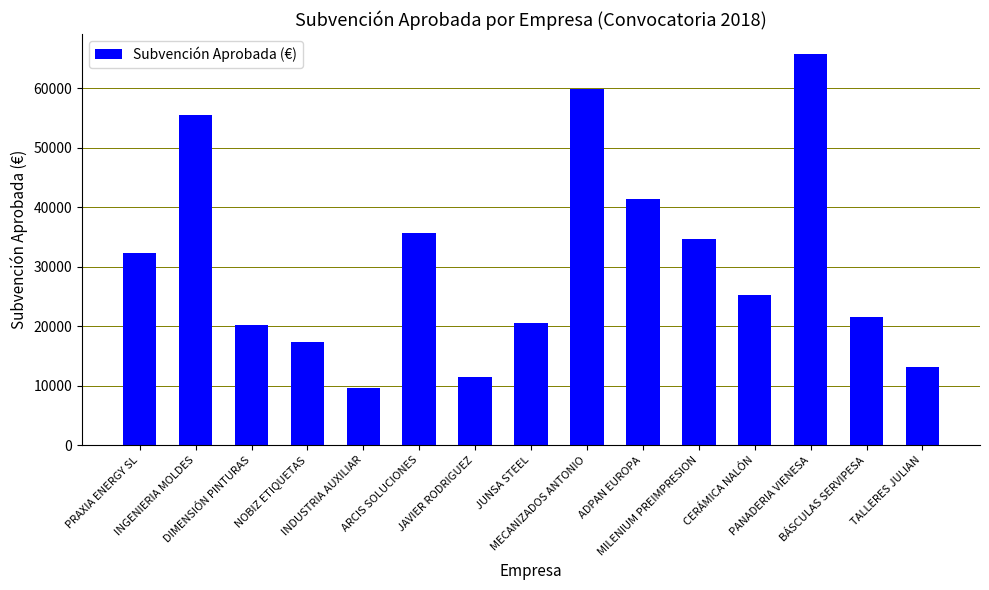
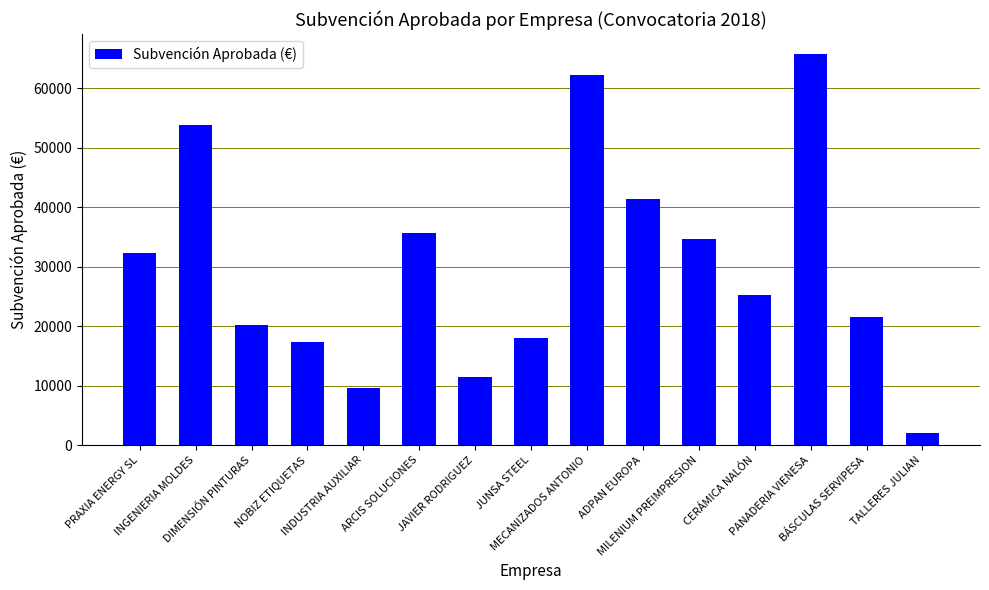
INGENIERIA MOLDES: 55000 -> 54000
JUNSA STEEL: 20000 -> 18000
MECANIZADOS ANTONIO: 60000 -> 62000
TALLERES JULIAN: 13000 -> 2000
